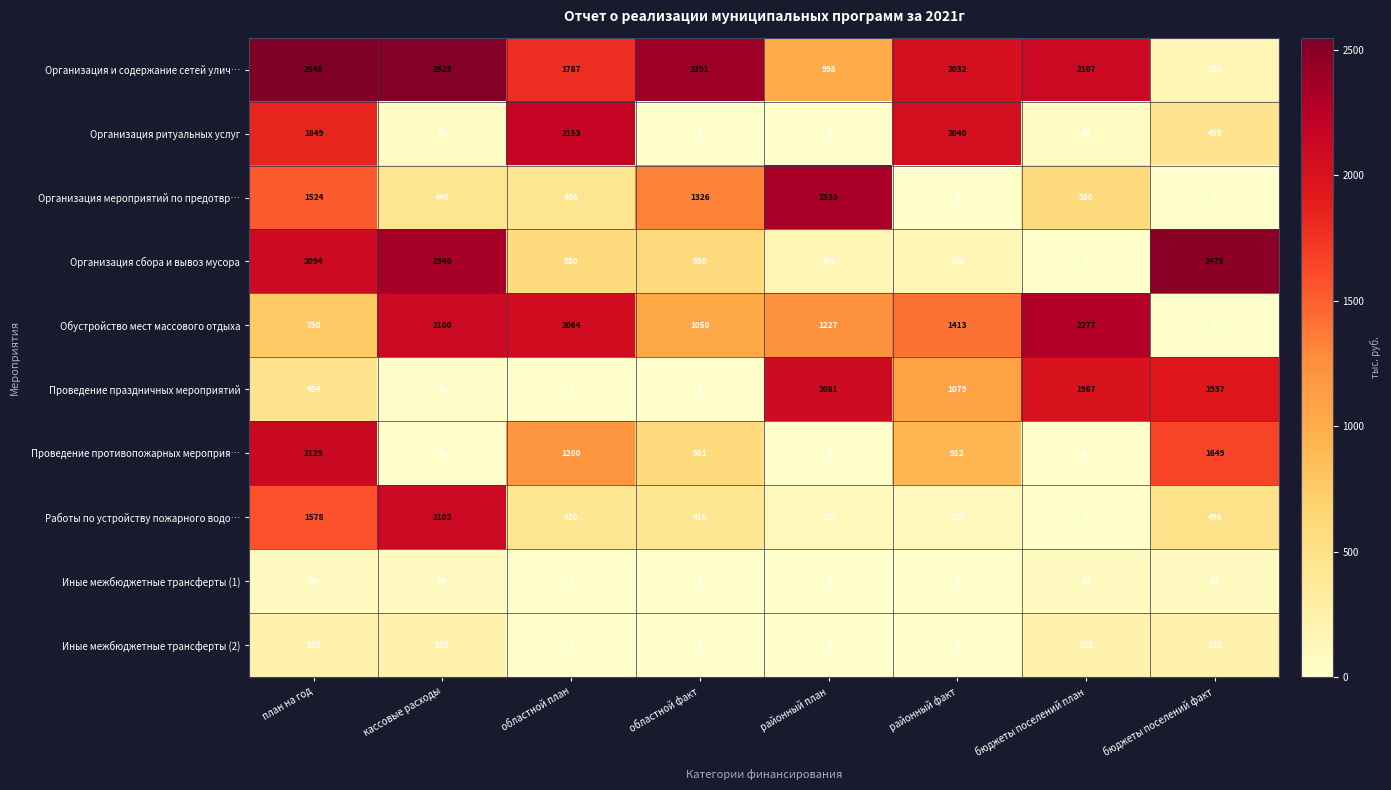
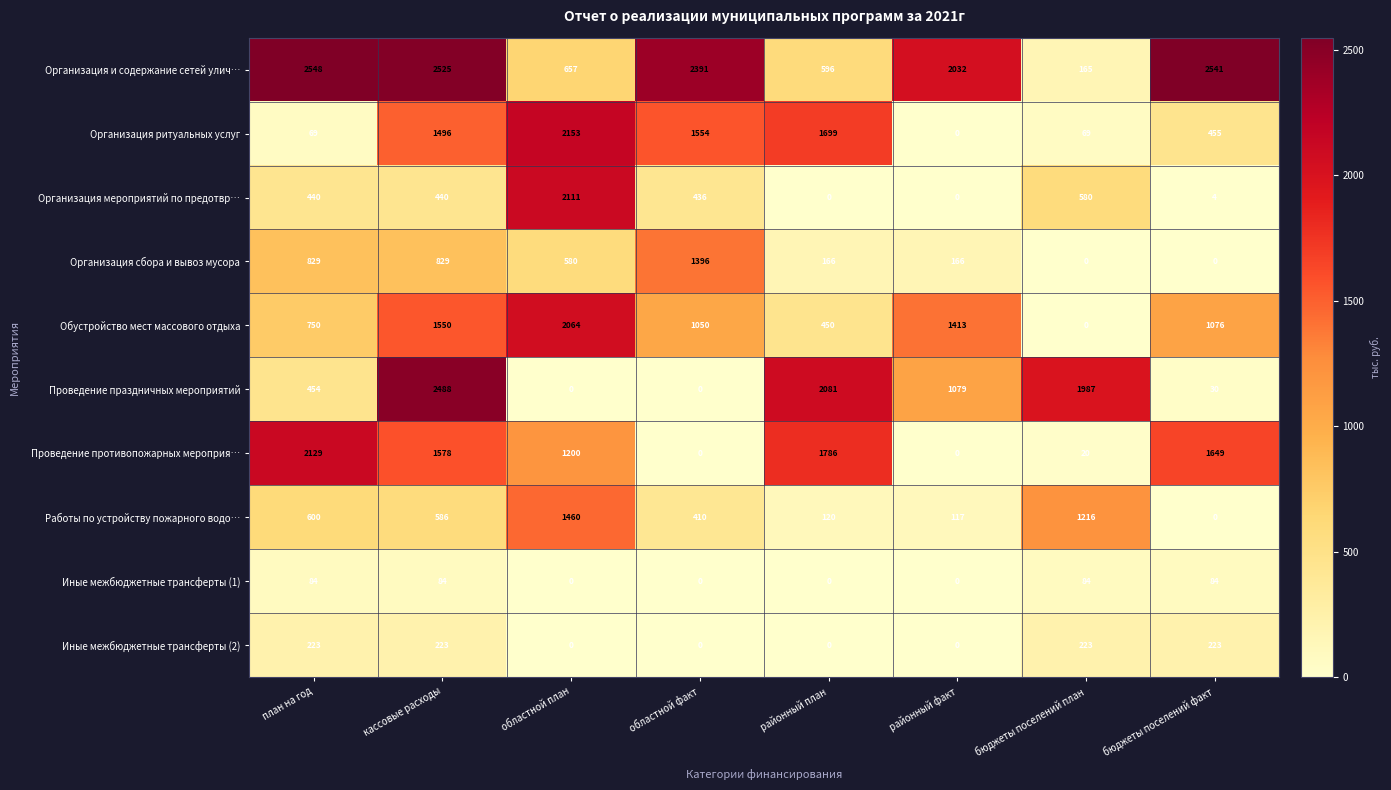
Организация и содержание сетей улич…, областной план: 1787 -> 657
Организация и содержание сетей улич…, районный план: 998 -> 596
Организация и содержание сетей улич…, бюджеты поселений план: 2107 -> 165
Организация и содержание сетей улич…, бюджеты поселений факт: 160 -> 2541
Организация ритуальных услуг, план на год: 1849 -> 69
Организация ритуальных услуг, кассовые расходы: 69 -> 1496
Организация ритуальных услуг, областной факт: 0 -> 1554
Организация ритуальных услуг, районный план: 0 -> 1699
Организация ритуальных услуг, районный факт: 2040 -> 0
Организация мероприятий по предотвр…, план на год: 1524 -> 440
Организация мероприятий по предотвр…, областной план: 436 -> 2111
Организация мероприятий по предотвр…, областной факт: 1326 -> 436
Организация мероприятий по предотвр…, районный план: 2333 -> 0
Организация сбора и вывоз мусора, план на год: 2094 -> 829
Организация сбора и вывоз мусора, кассовые расходы: 2340 -> 829
Организация сбора и вывоз мусора, областной факт: 580 -> 1396
Организация сбора и вывоз мусора, бюджеты поселений факт: 2478 -> 0
Обустройство мест массового отдыха, кассовые расходы: 2100 -> 1550
Обустройство мест массового отдыха, районный план: 1227 -> 450
Обустройство мест массового отдыха, бюджеты поселений план: 2277 -> 0
Обустройство мест массового отдыха, бюджеты поселений факт: 0 -> 1076
Проведение праздничных мероприятий, кассовые расходы: 30 -> 2488
Проведение праздничных мероприятий, бюджеты поселений факт: 1937 -> 30
Проведение противопожарных мероприя…, кассовые расходы: 20 -> 1578
Проведение противопожарных мероприя…, областной факт: 581 -> 0
Проведение противопожарных мероприя…, районный план: 0 -> 1786
Проведение противопожарных мероприя…, районный факт: 912 -> 0
Работы по устройству пожарного водо…, план на год: 1578 -> 600
Работы по устройству пожарного водо…, кассовые расходы: 2102 -> 586
Работы по устройству пожарного водо…, областной план: 420 -> 1460
Работы по устройству пожарного водо…, бюджеты поселений план: 0 -> 1216
Работы по устройству пожарного водо…, бюджеты поселений факт: 496 -> 0
